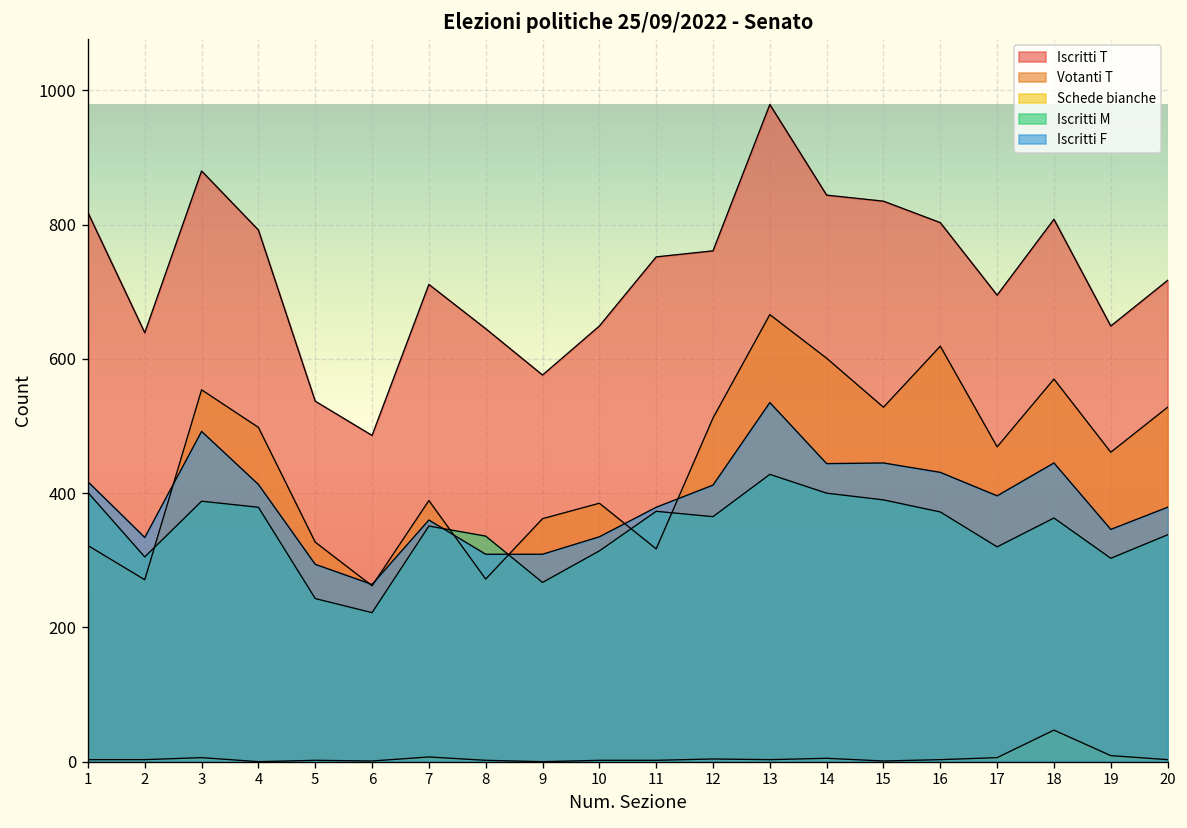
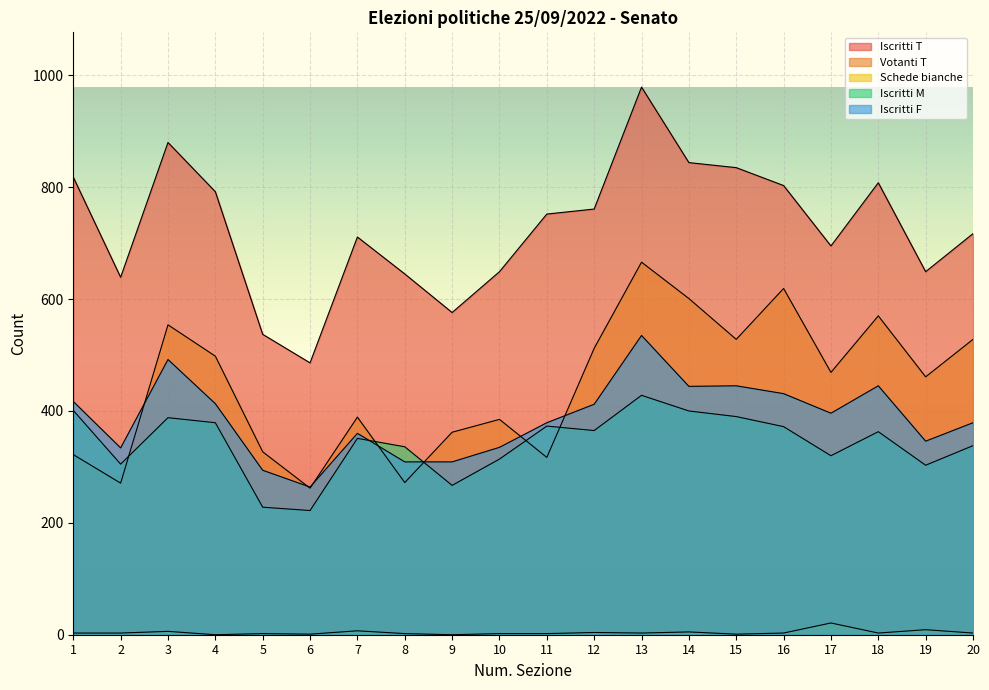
Iscritti M, 5: 240 -> 230
Schede bianche, 17: 10 -> 20
Schede bianche, 18: 50 -> 0
